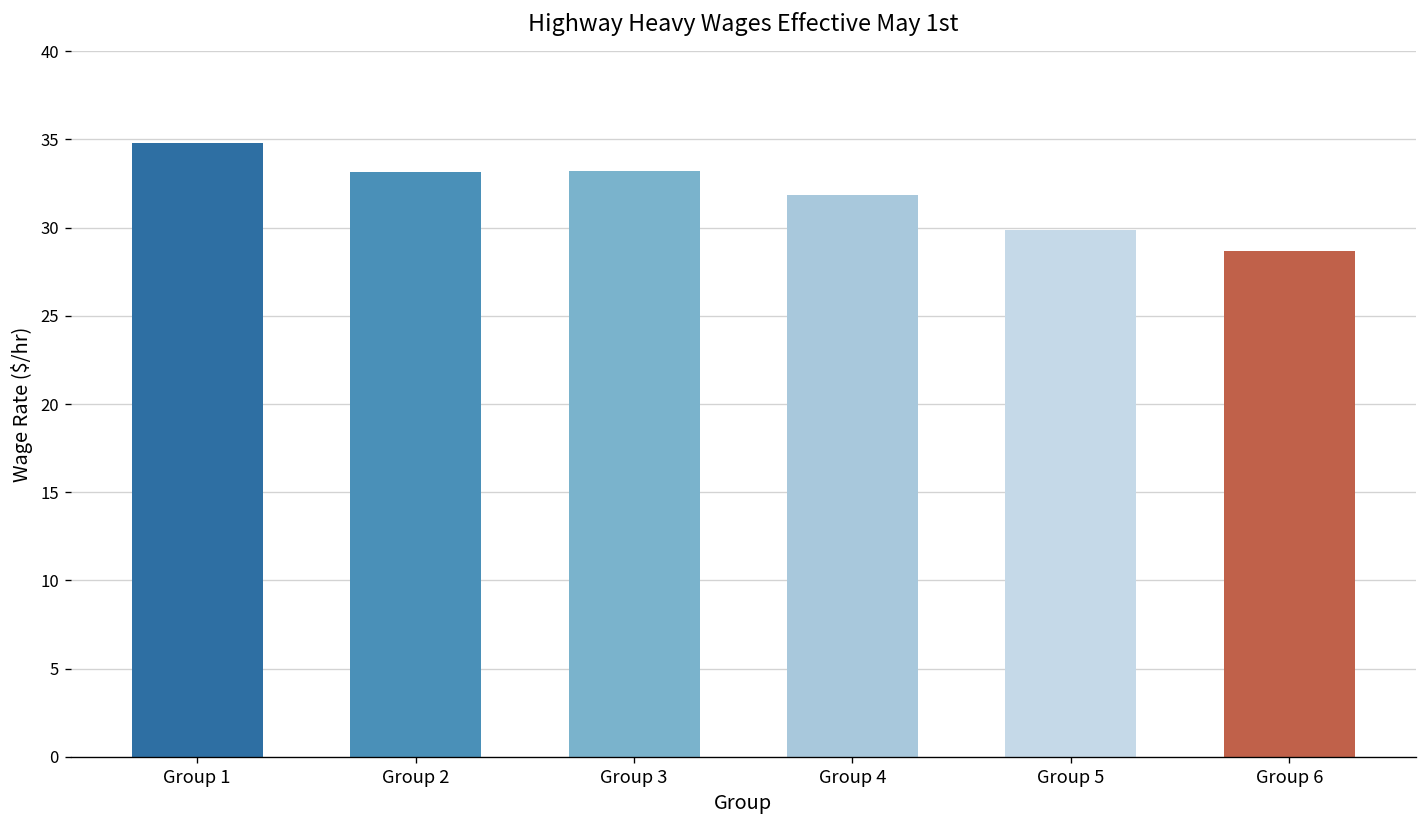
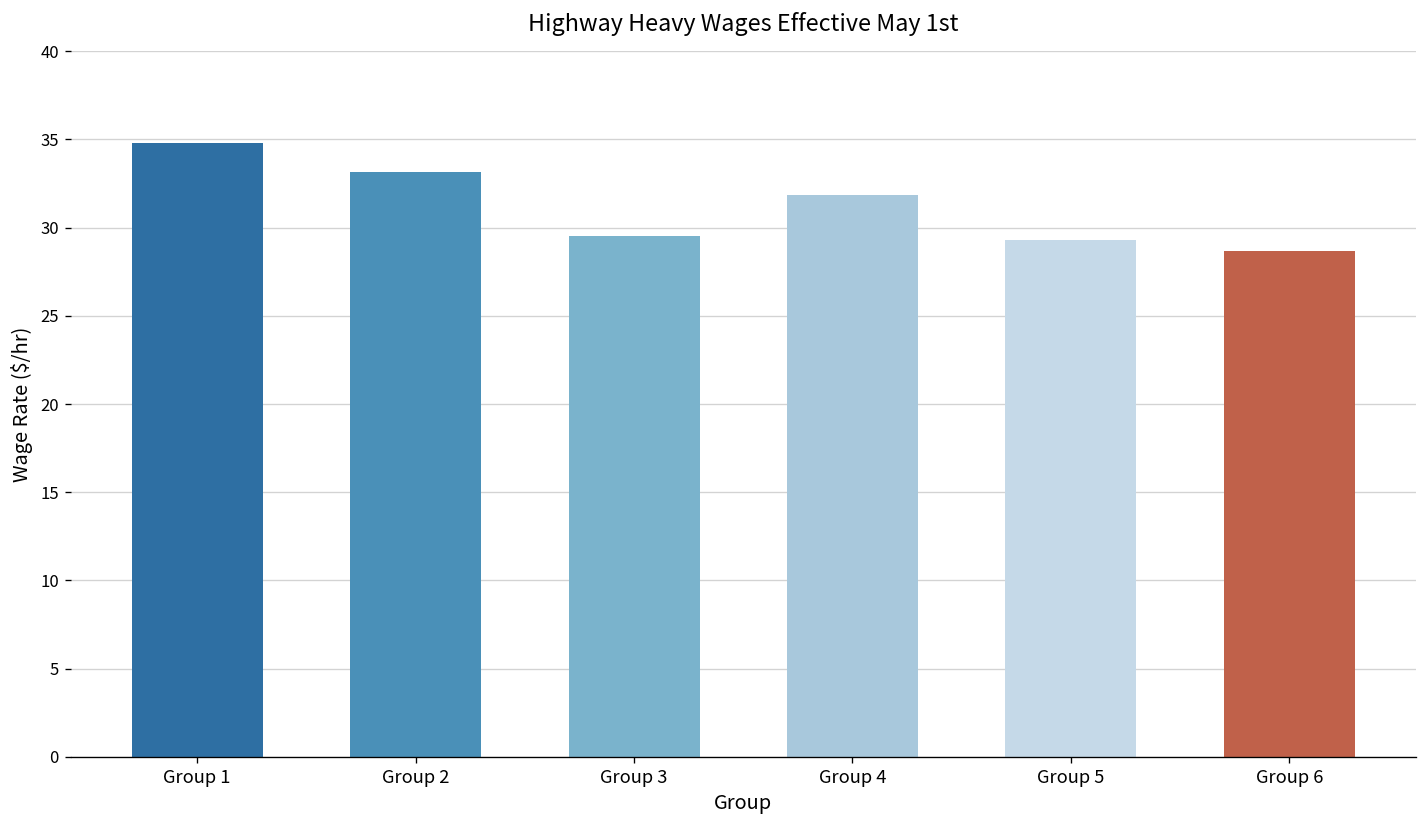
Group 3: 33.2 -> 29.5
Group 5: 29.9 -> 29.3
